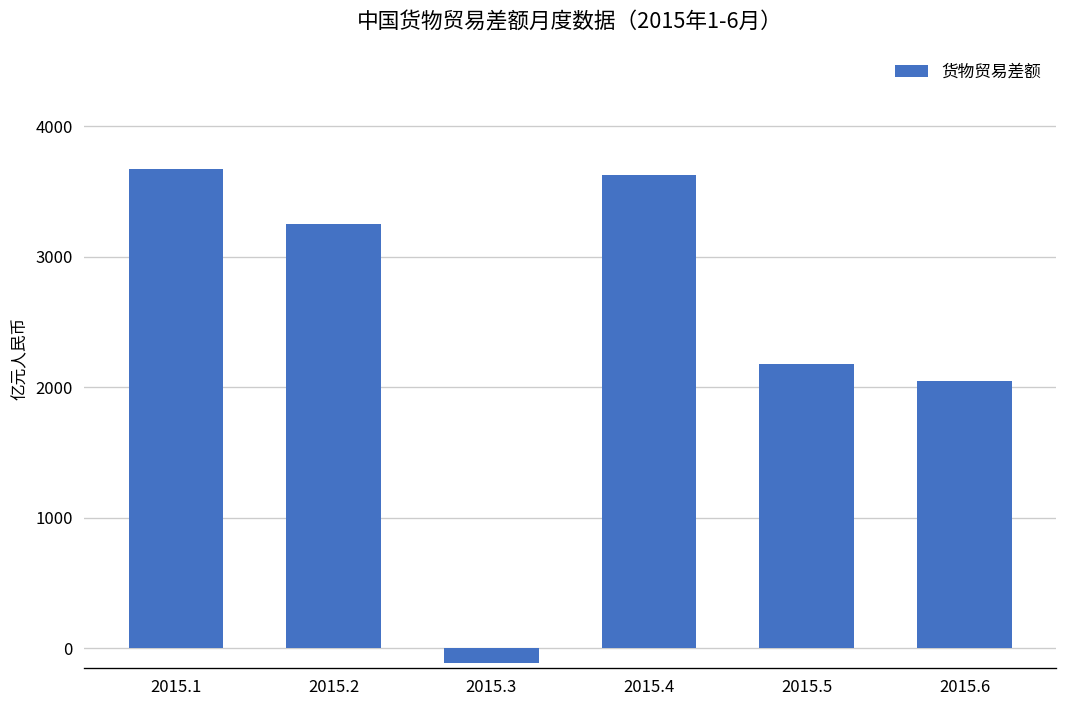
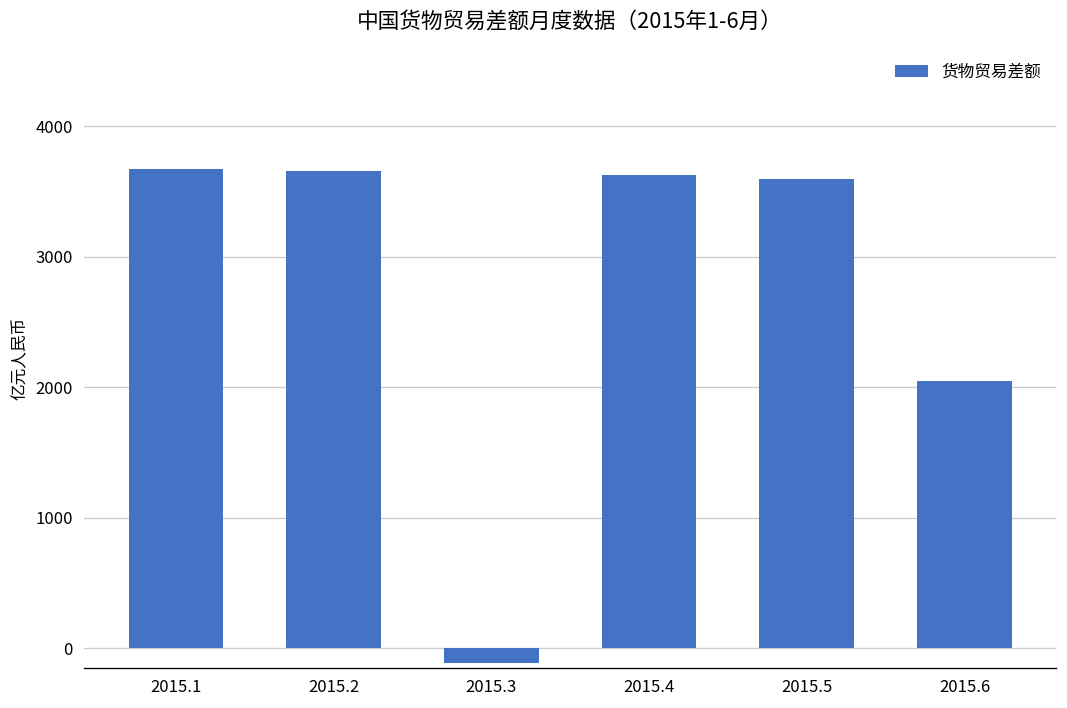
2015.2: 3250 -> 3660
2015.5: 2180 -> 3600
